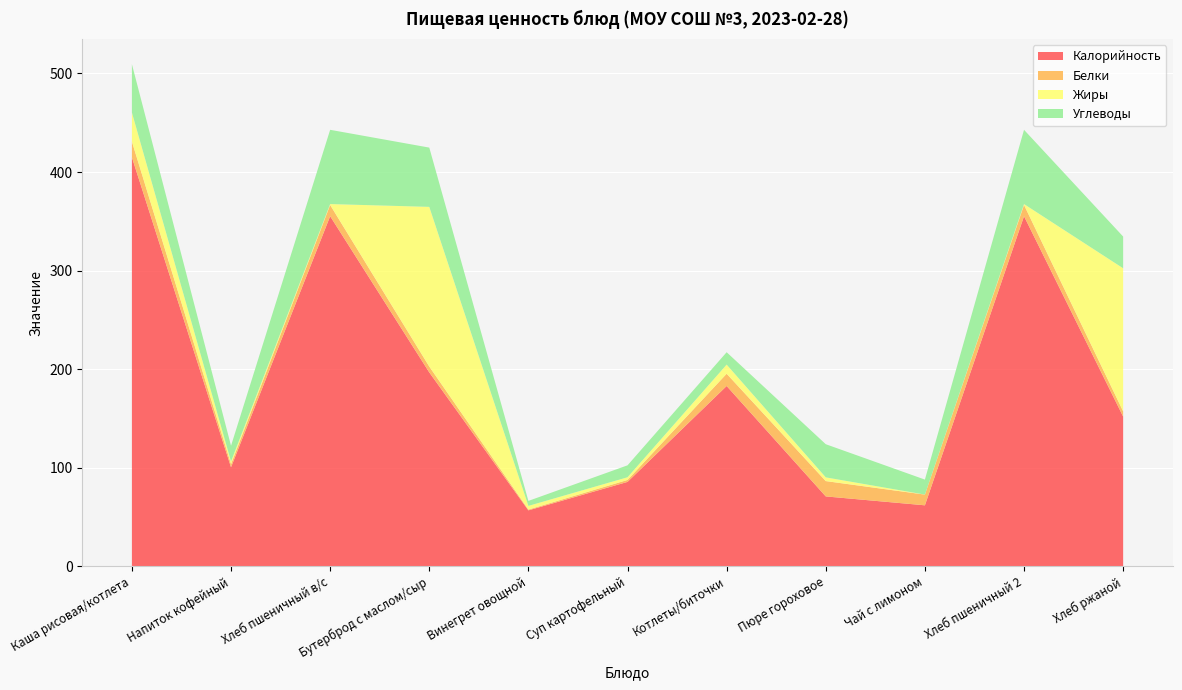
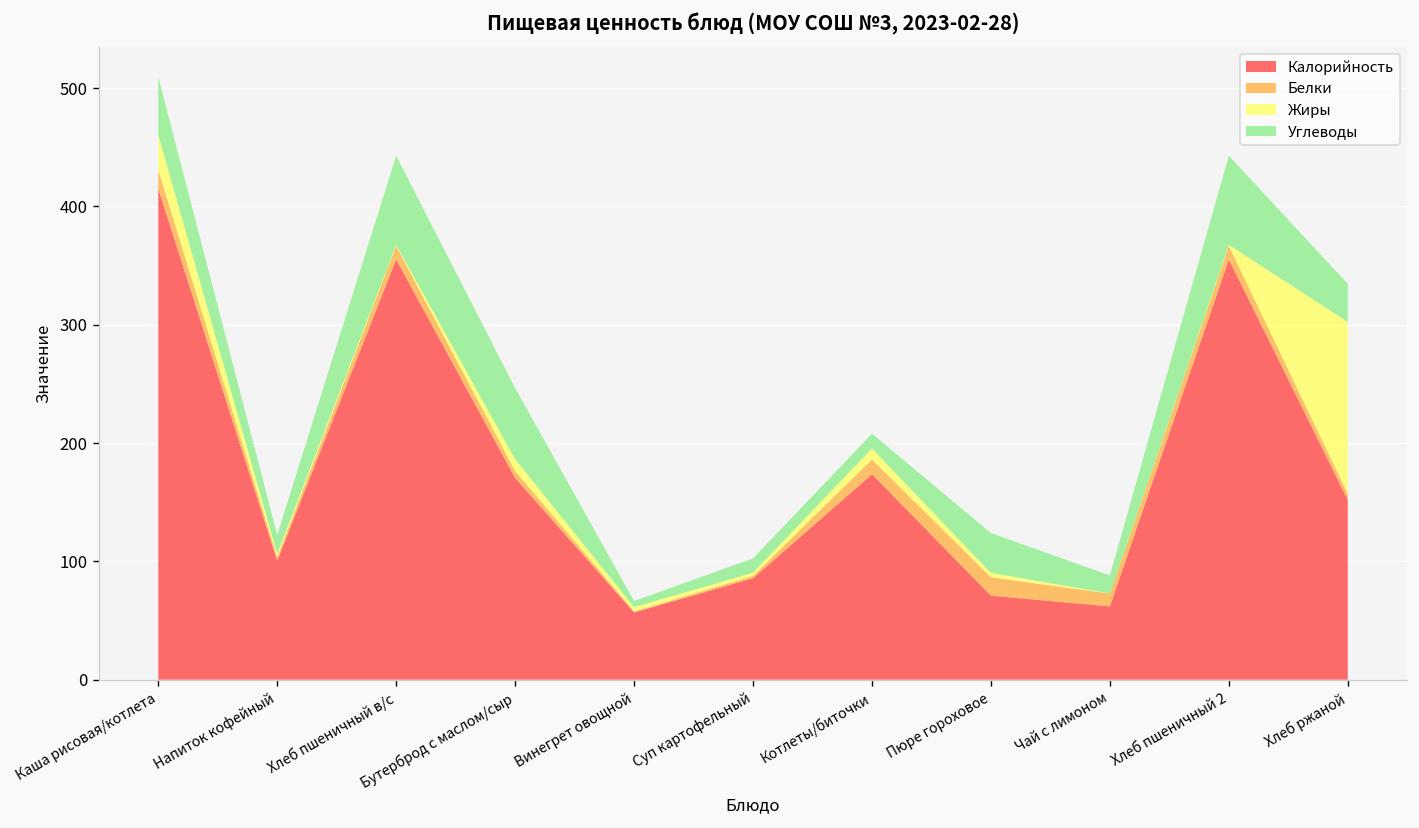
Калорийность, Бутерброд с маслом/сыр: 200 -> 170
Жиры, Бутерброд с маслом/сыр: 160 -> 10
Калорийность, Котлеты/биточки: 180 -> 170
